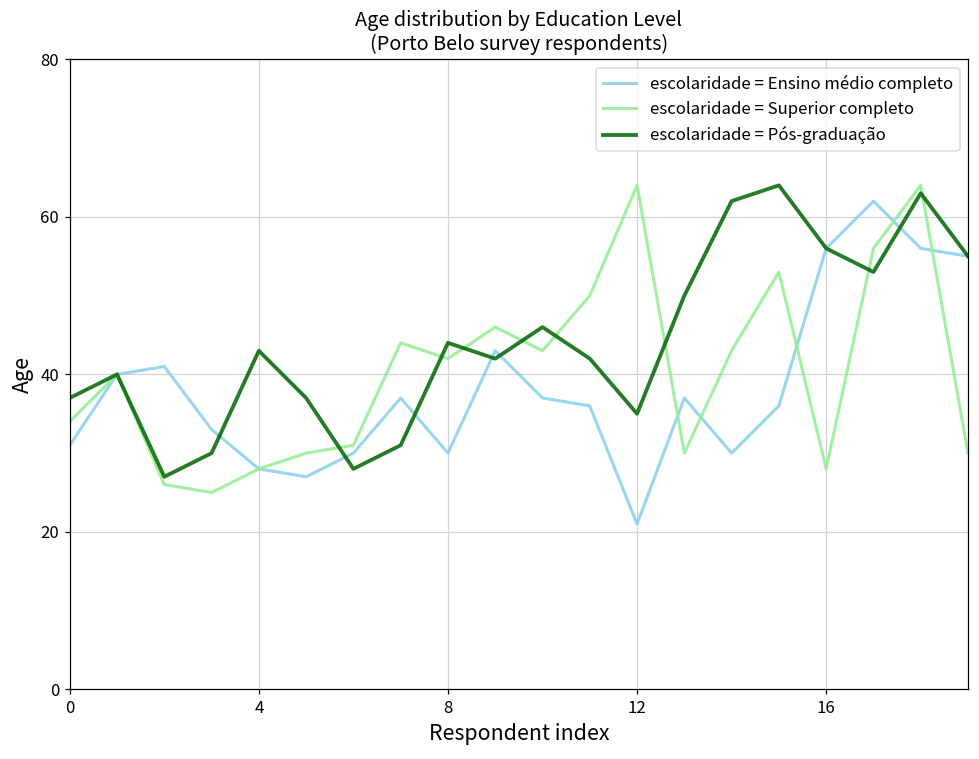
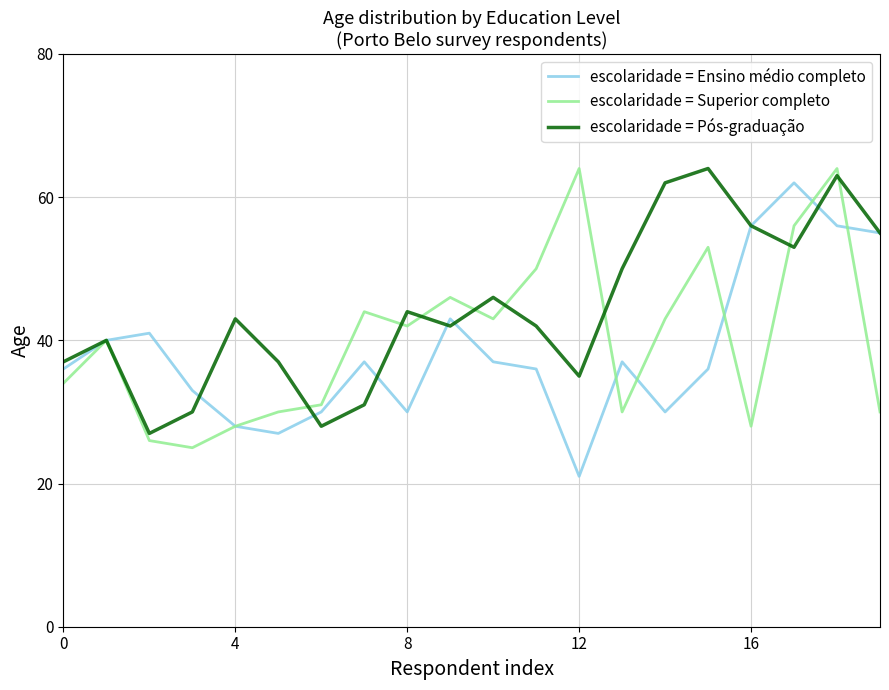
escolaridade = Ensino médio completo, 0: 31 -> 36
